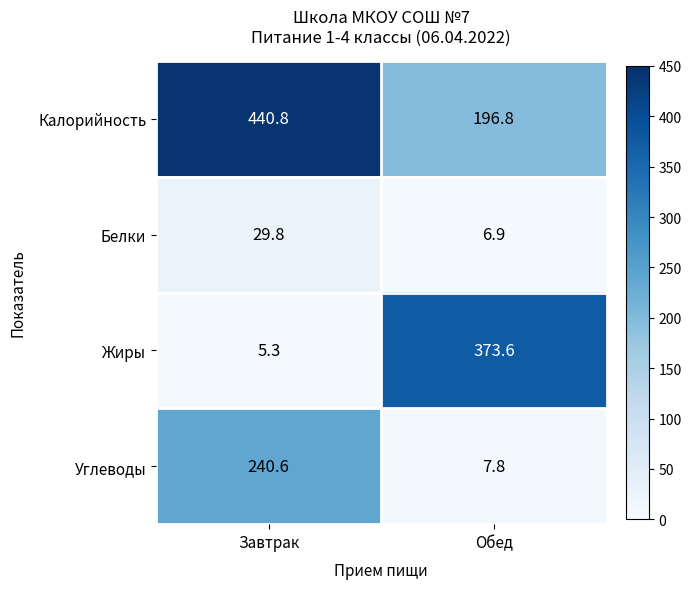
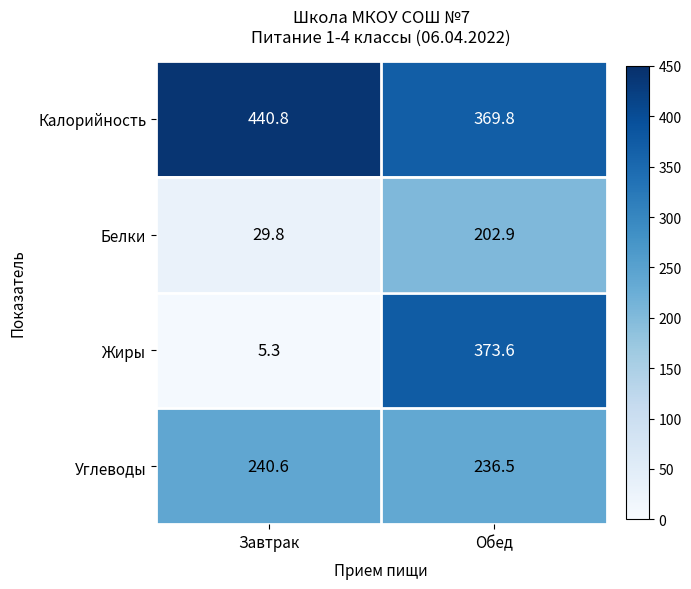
Калорийность, Обед: 196.8 -> 369.8
Белки, Обед: 6.9 -> 202.9
Углеводы, Обед: 7.8 -> 236.5
